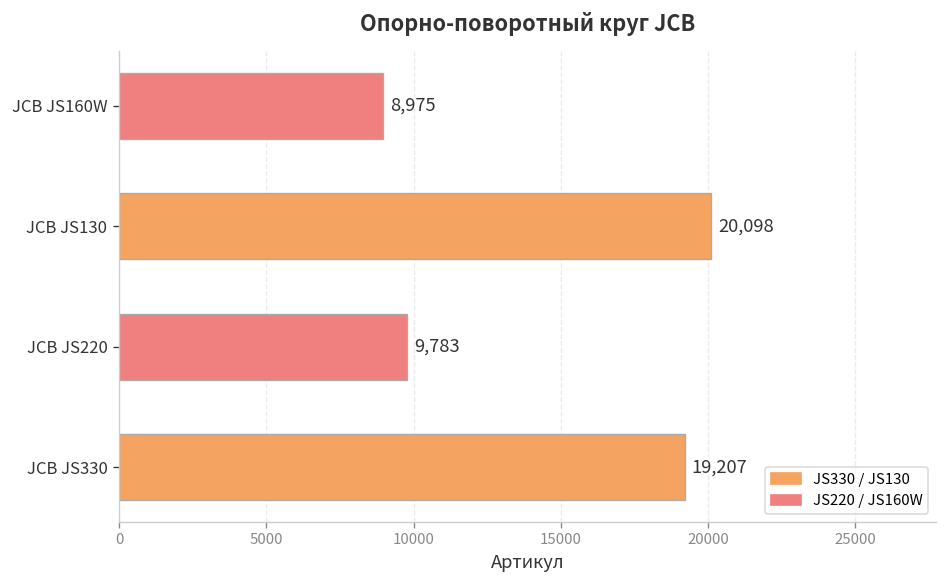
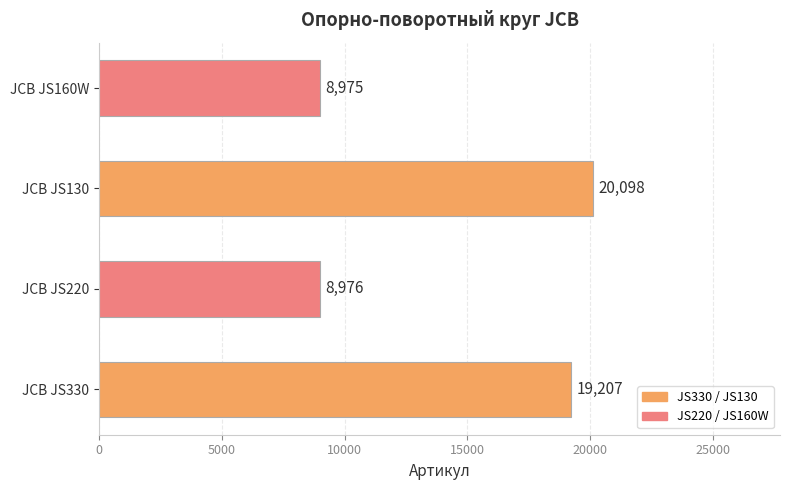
JCB JS220: 9,783 -> 8,976
